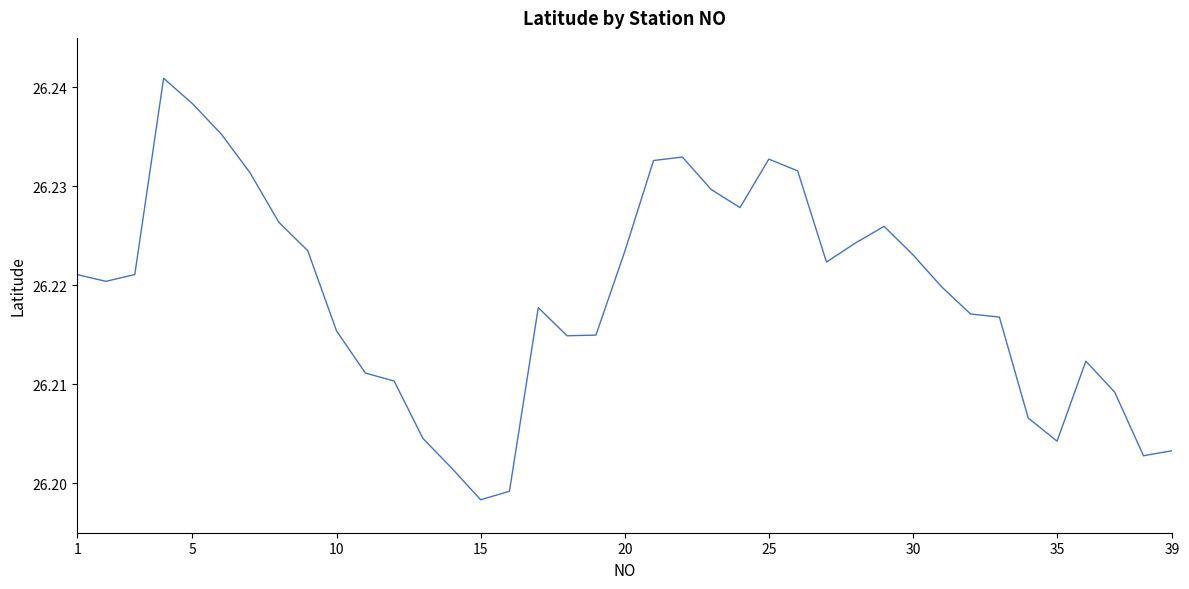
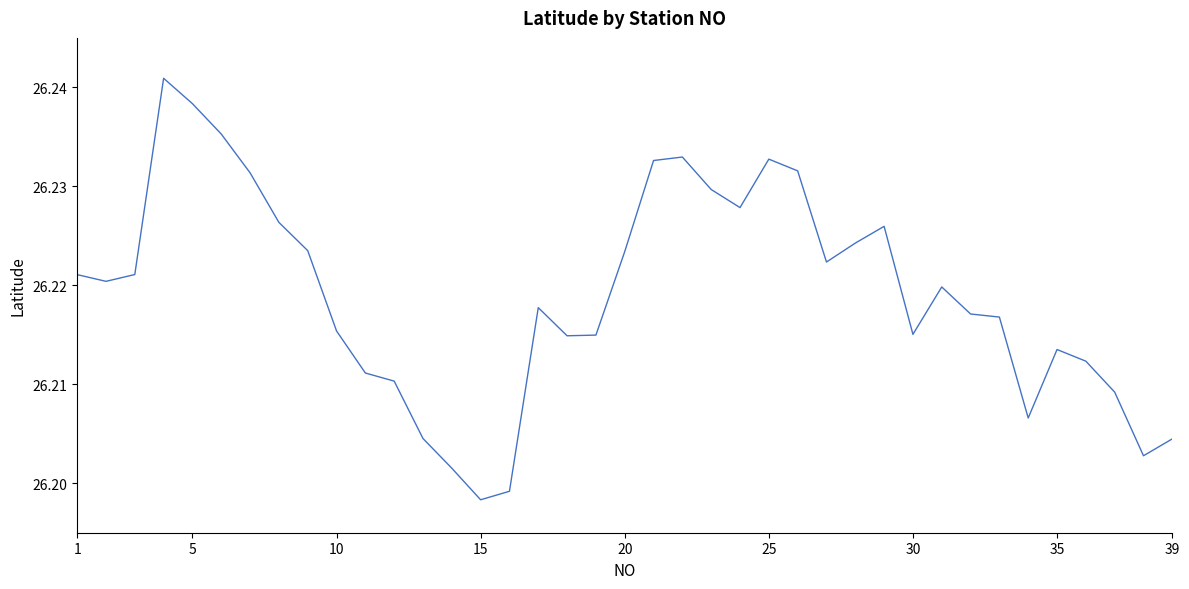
30: 26.223 -> 26.215
35: 26.204 -> 26.214
39: 26.203 -> 26.204
